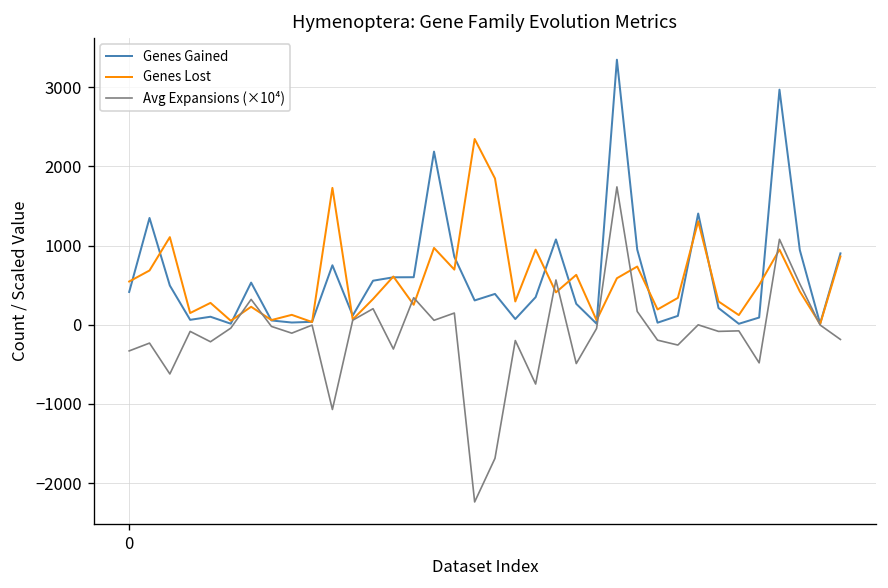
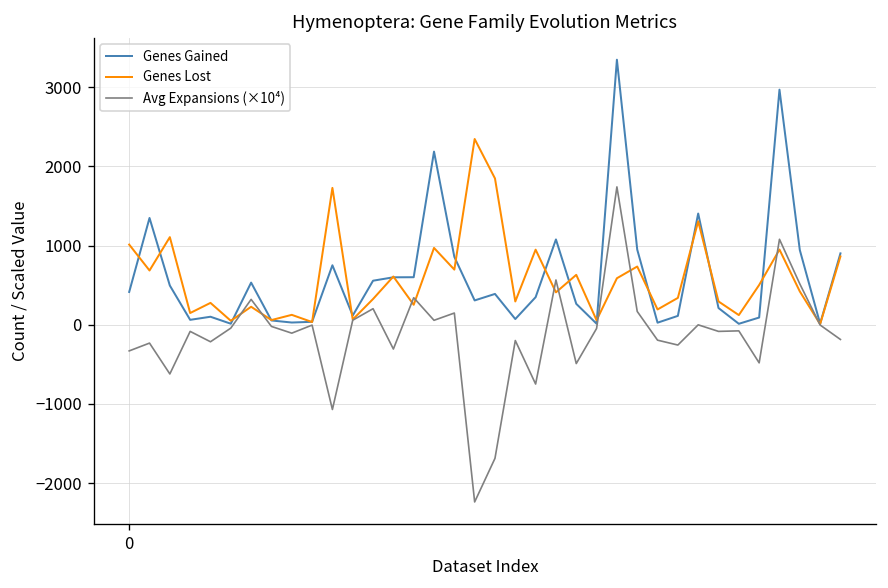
Genes Lost, 0: 500 -> 1000
